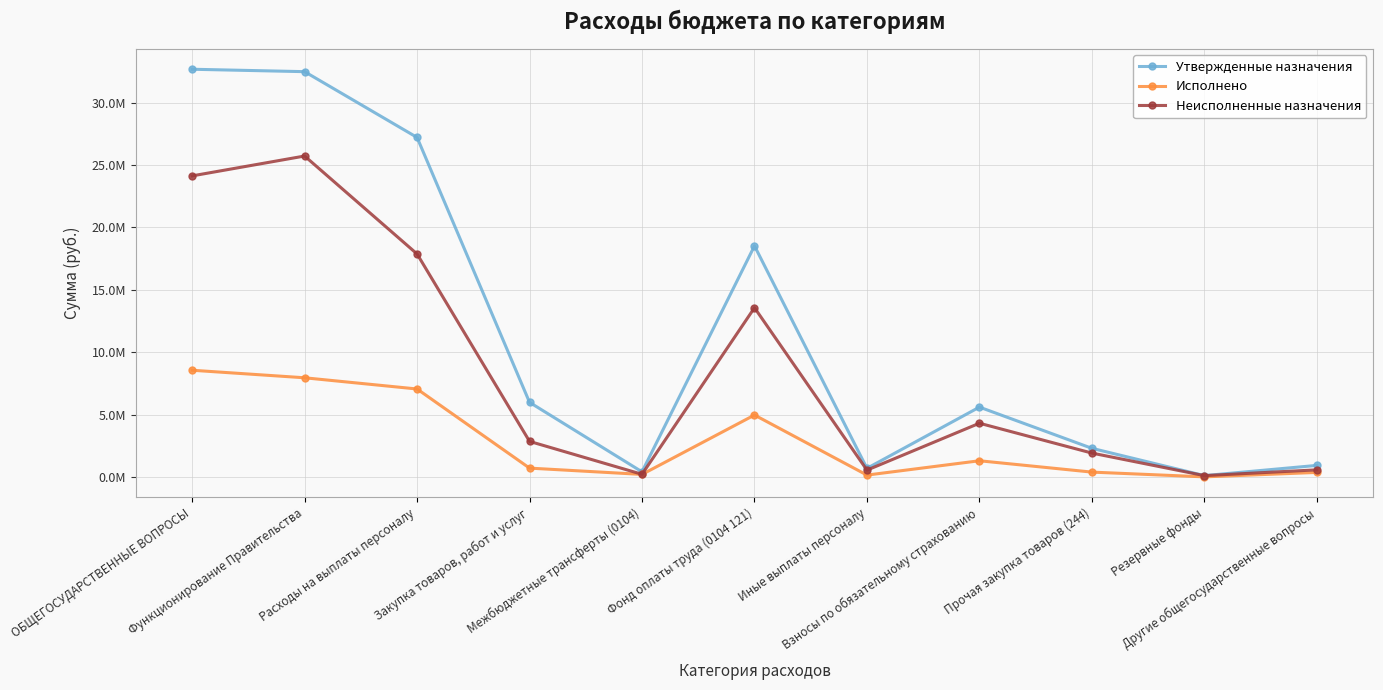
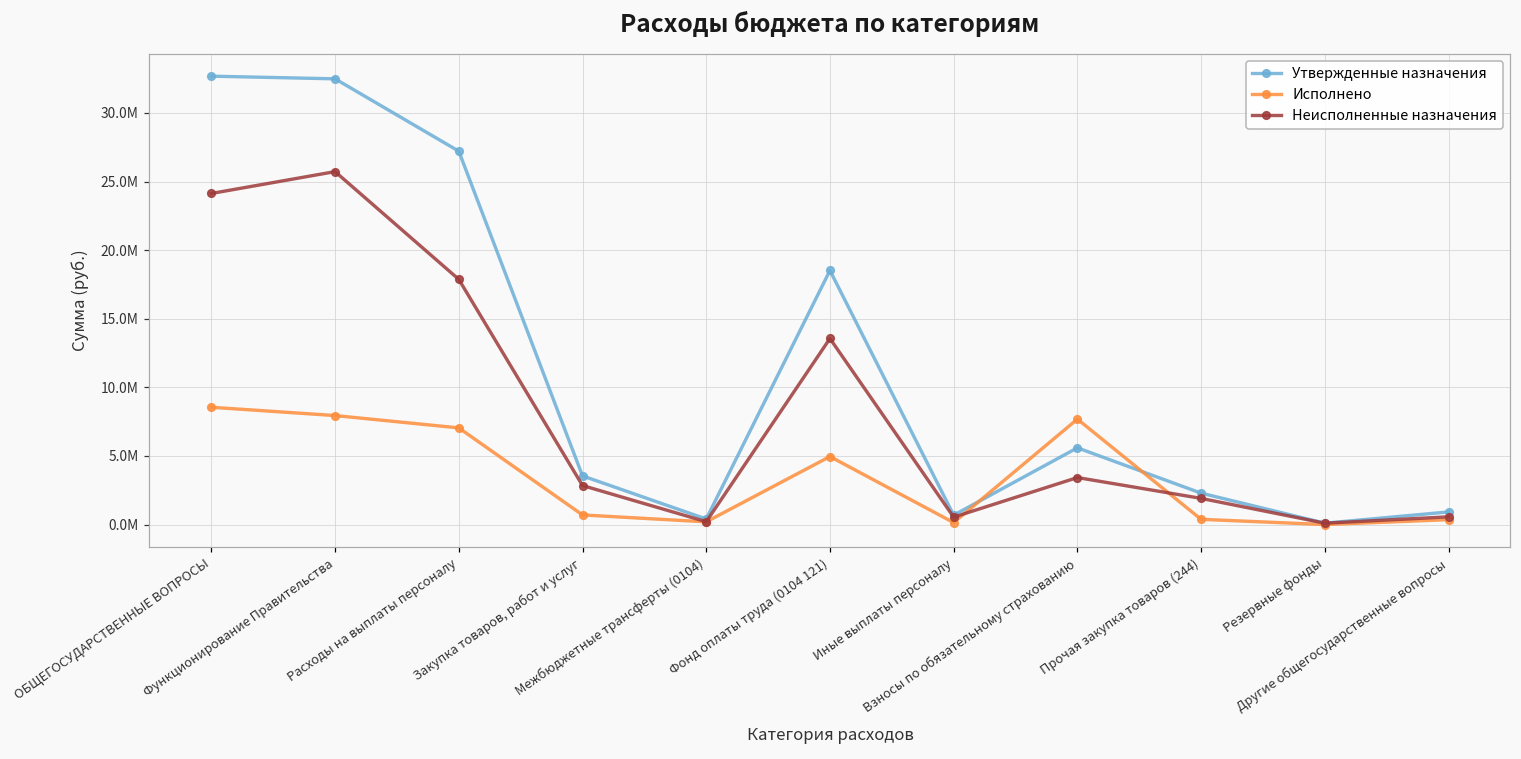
Утвержденные назначения, Закупка товаров, работ и услуг: 6000000 -> 3500000
Исполнено, Взносы по обязательному страхованию: 1300000 -> 7700000
Неисполненные назначения, Взносы по обязательному страхованию: 4300000 -> 3400000
